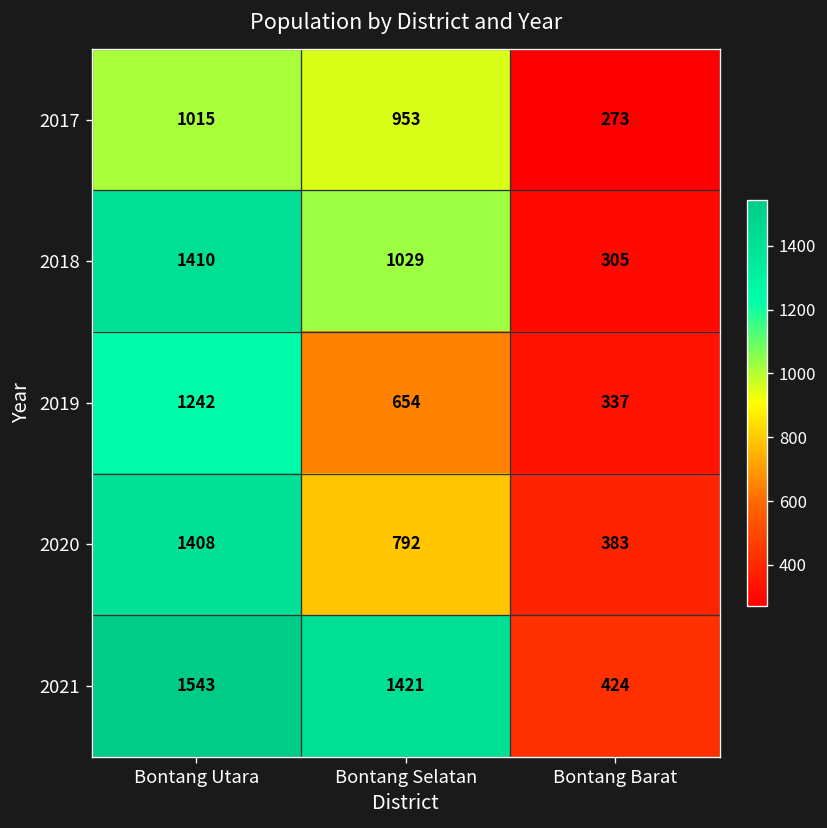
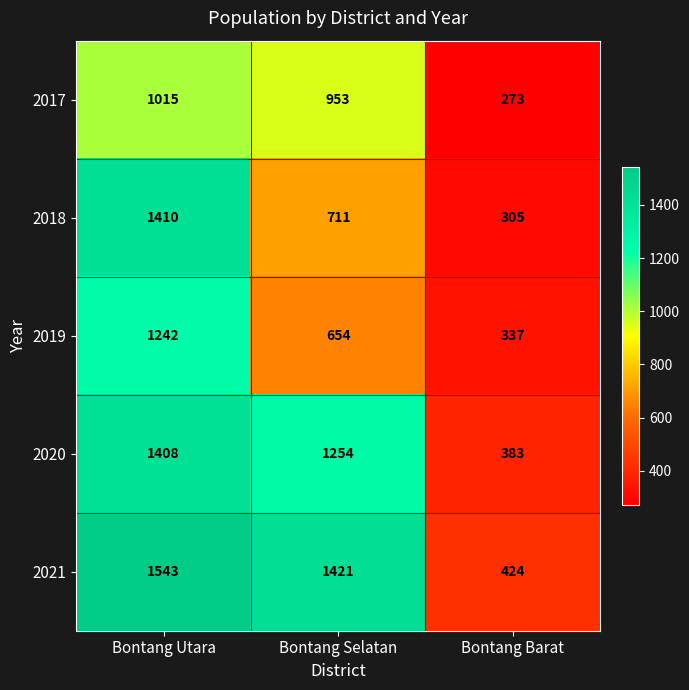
2018, Bontang Selatan: 1029 -> 711
2020, Bontang Selatan: 792 -> 1254
